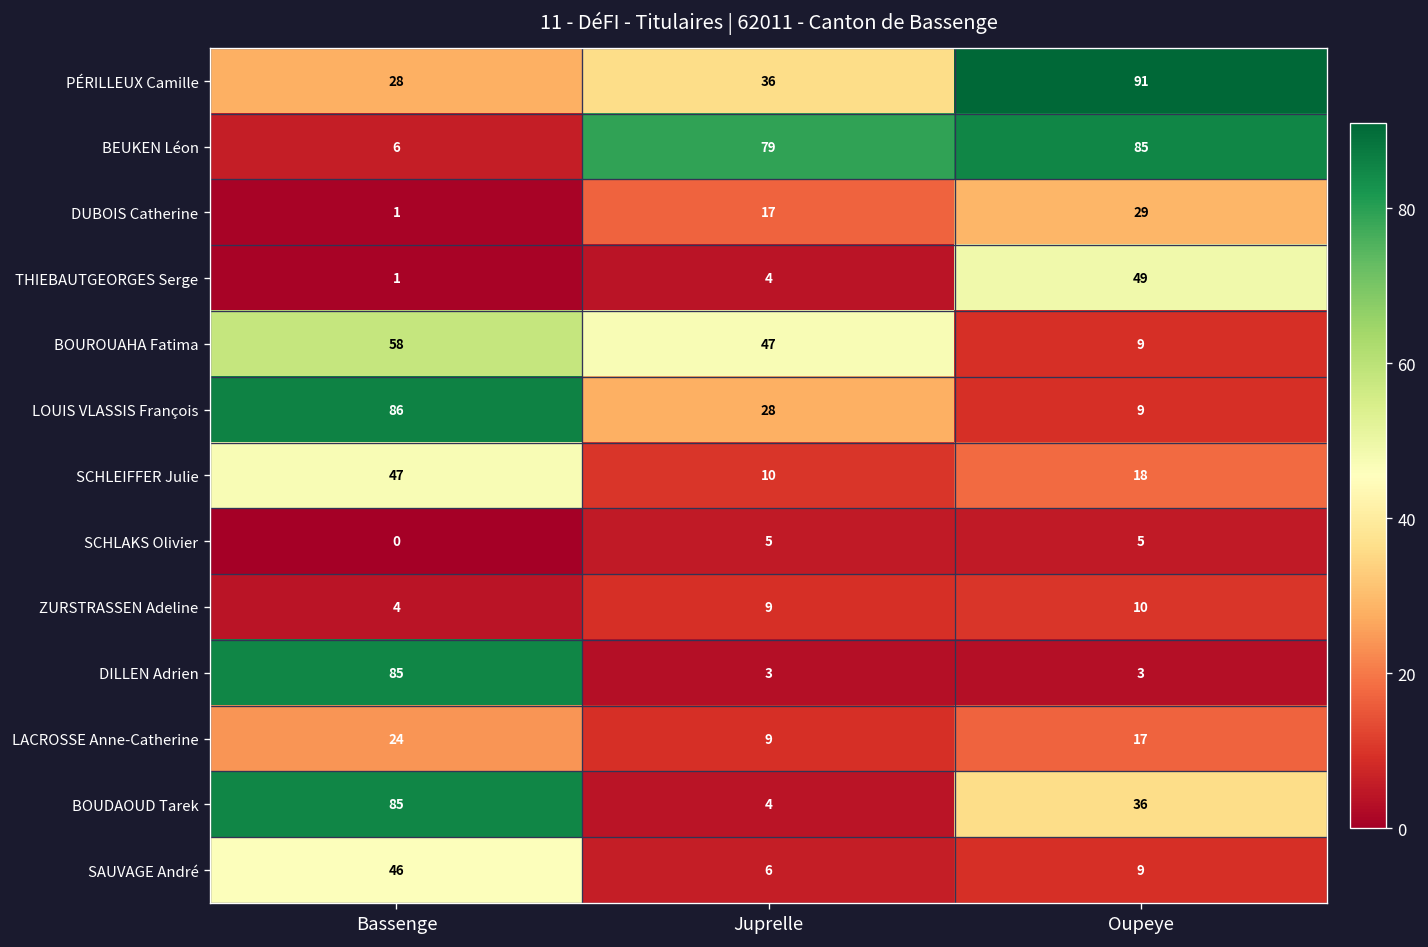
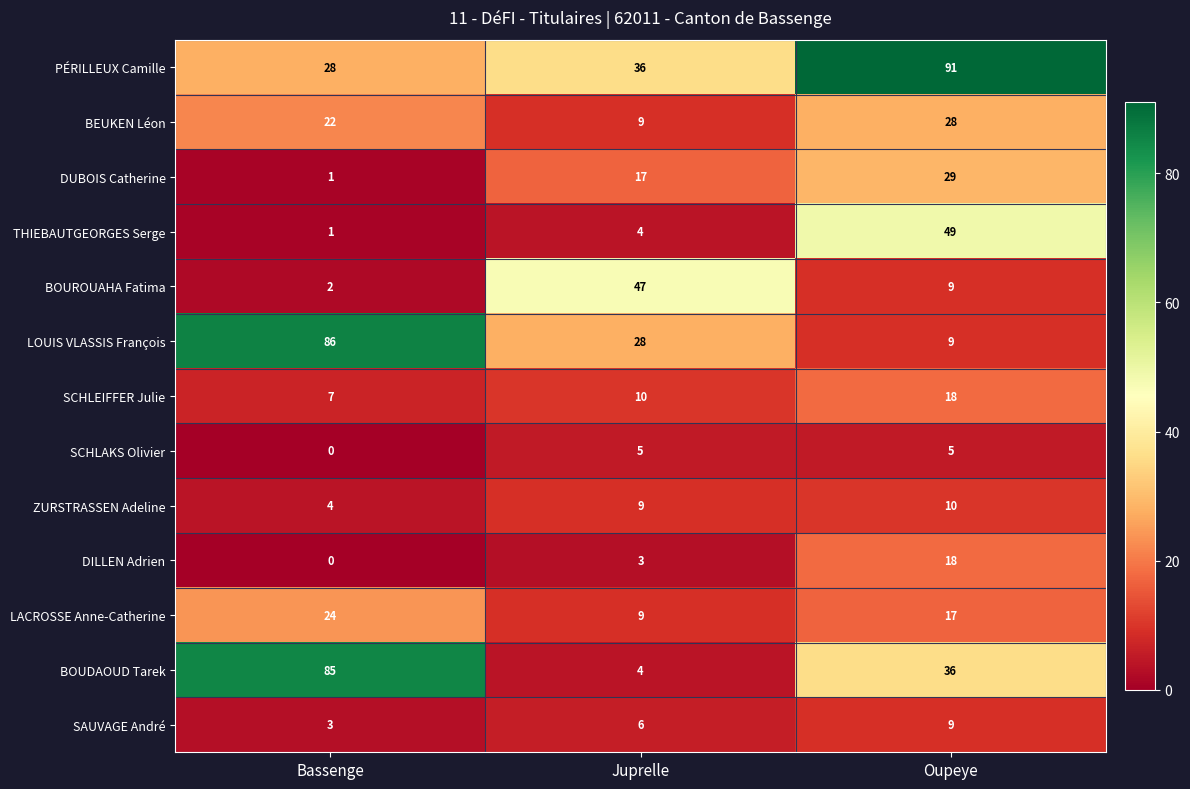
BEUKEN Léon, Bassenge: 6 -> 22
BEUKEN Léon, Juprelle: 79 -> 9
BEUKEN Léon, Oupeye: 85 -> 28
BOUROUAHA Fatima, Bassenge: 58 -> 2
SCHLEIFFER Julie, Bassenge: 47 -> 7
DILLEN Adrien, Bassenge: 85 -> 0
DILLEN Adrien, Oupeye: 3 -> 18
SAUVAGE André, Bassenge: 46 -> 3
